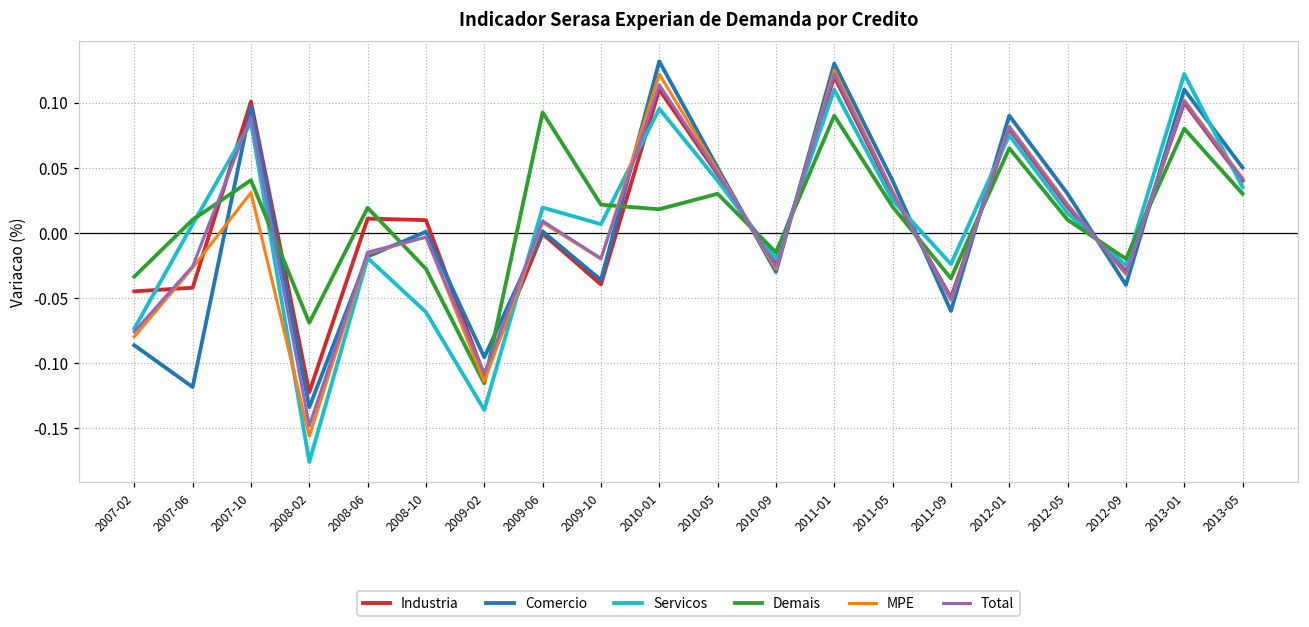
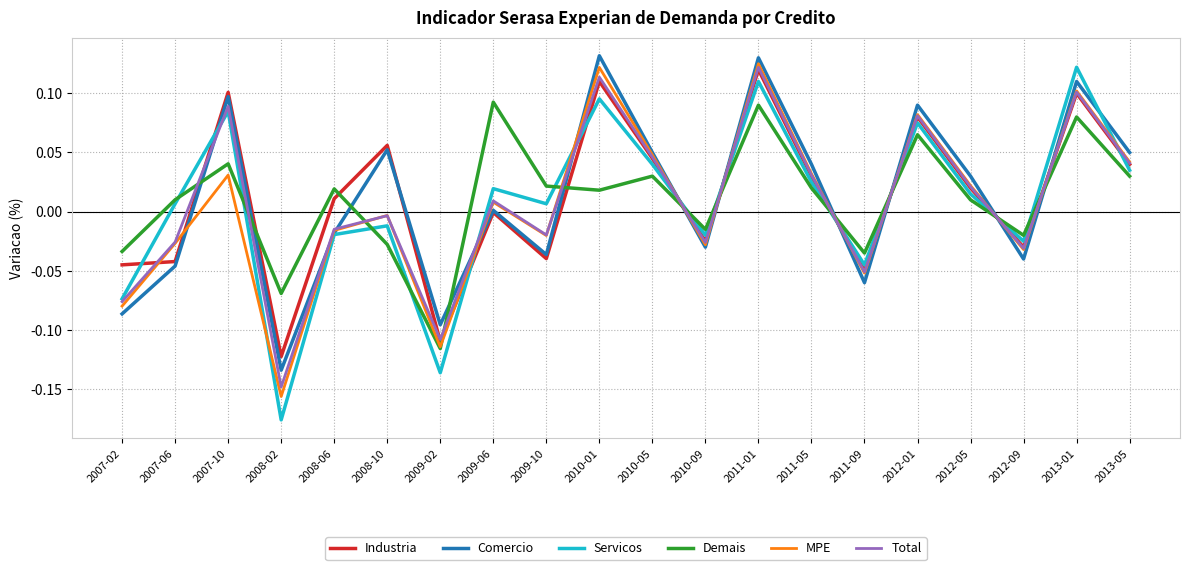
Comercio, 2007-06: -0.118 -> -0.046
Industria, 2008-10: 0.010 -> 0.056
Comercio, 2008-10: 0.001 -> 0.052
Servicos, 2008-10: -0.061 -> -0.012
Servicos, 2011-09: -0.024 -> -0.045
